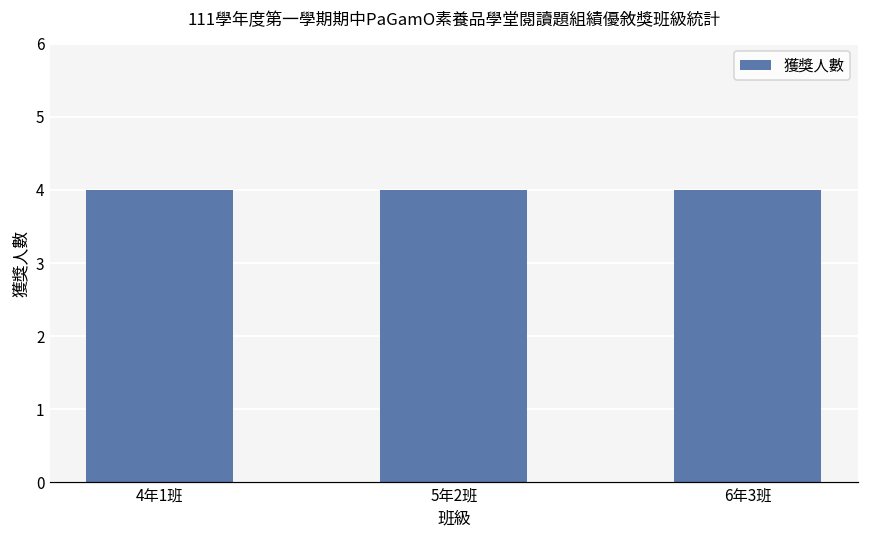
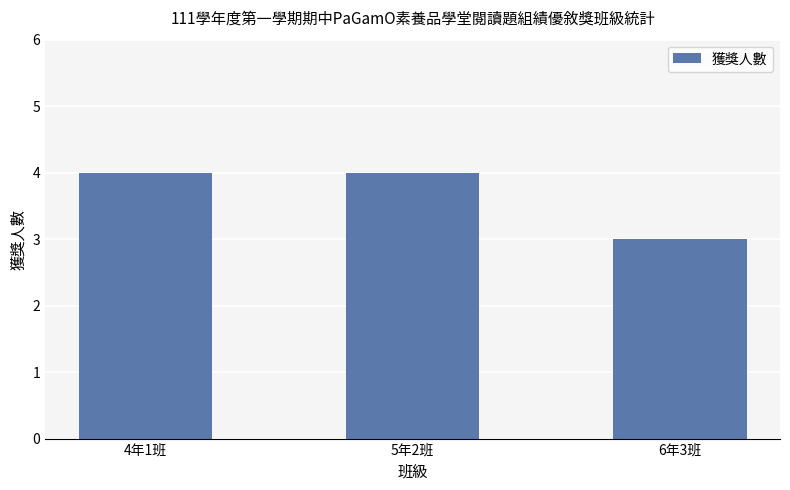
6年3班: 4 -> 3
